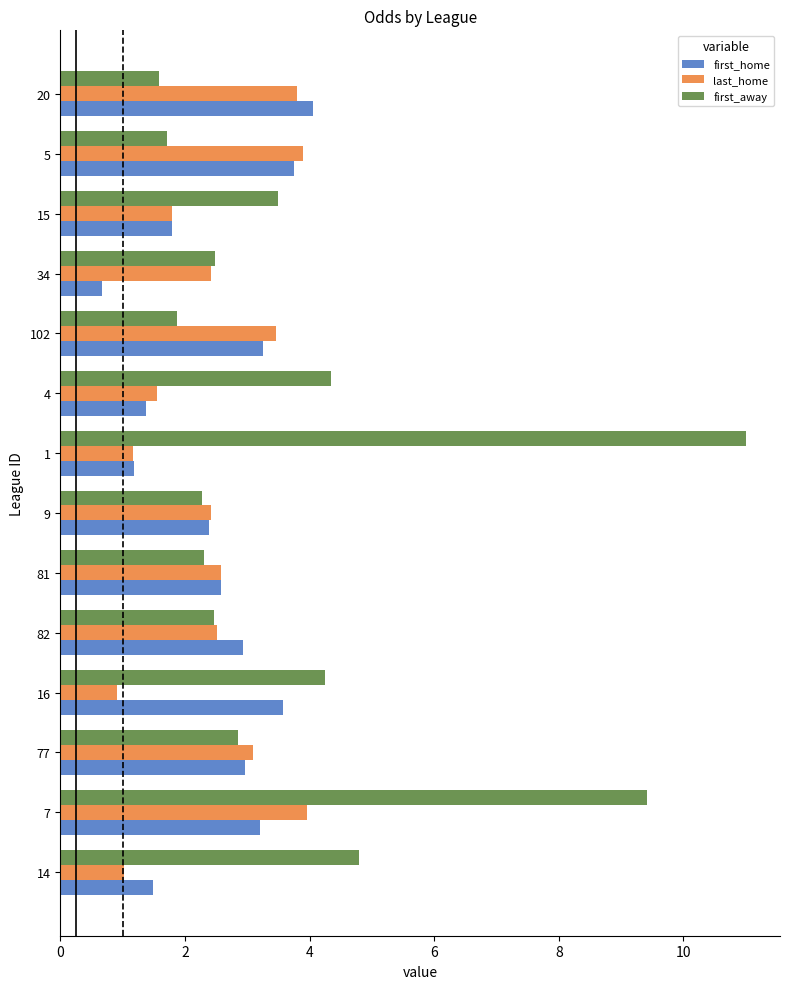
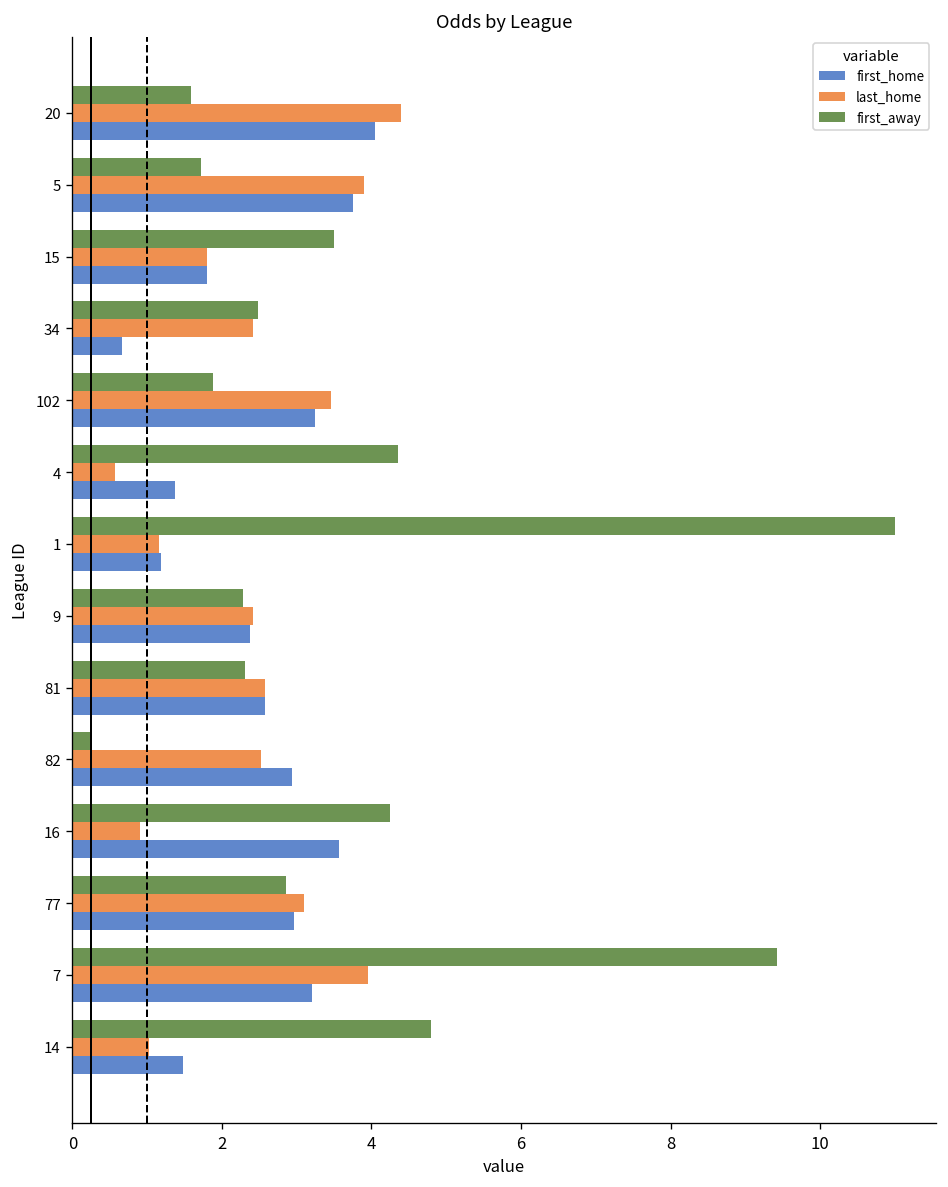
last_home, 20: 3.8 -> 4.4
last_home, 4: 1.6 -> 0.6
first_away, 82: 2.5 -> 0.3
